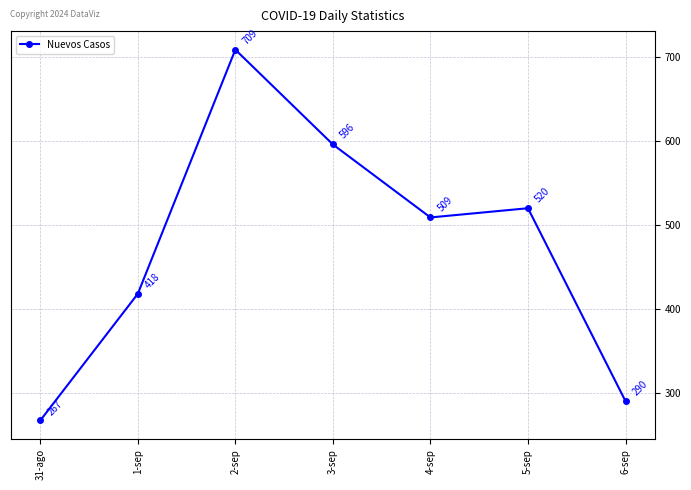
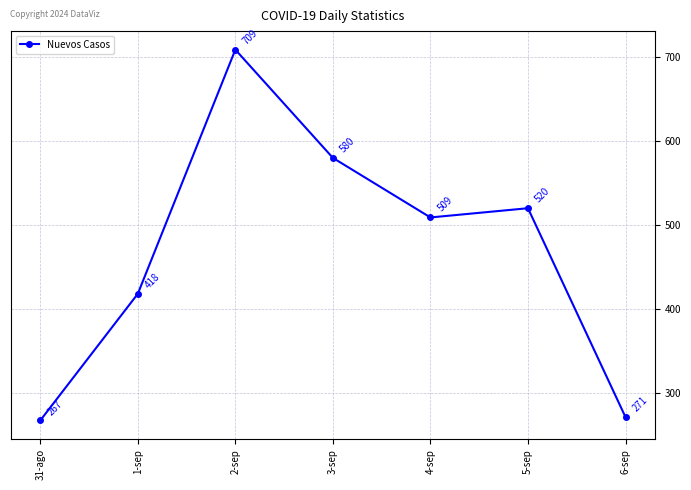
3-sep: 596 -> 580
6-sep: 290 -> 271
